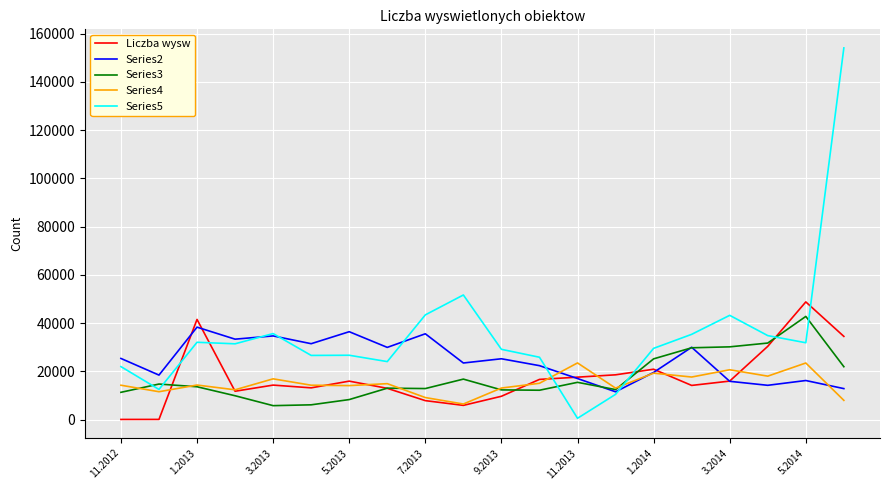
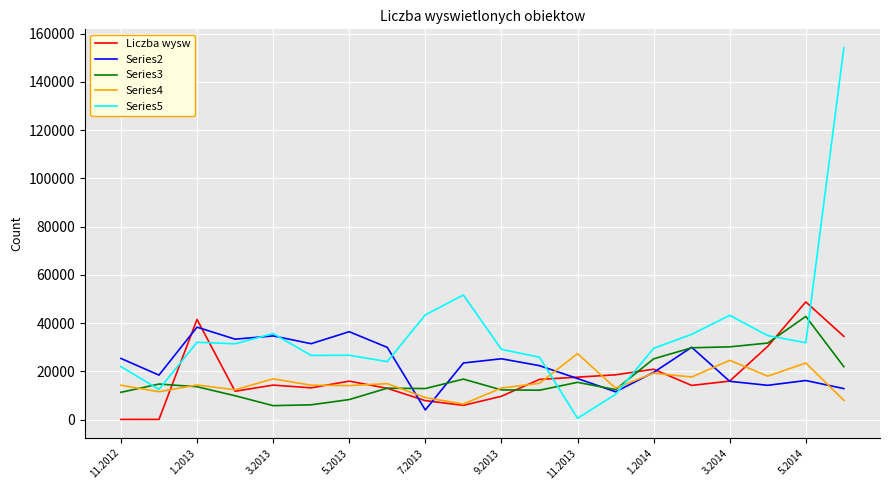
Series2, 7.2013: 36000 -> 4000
Series4, 11.2013: 23000 -> 27000
Series4, 3.2014: 21000 -> 25000
